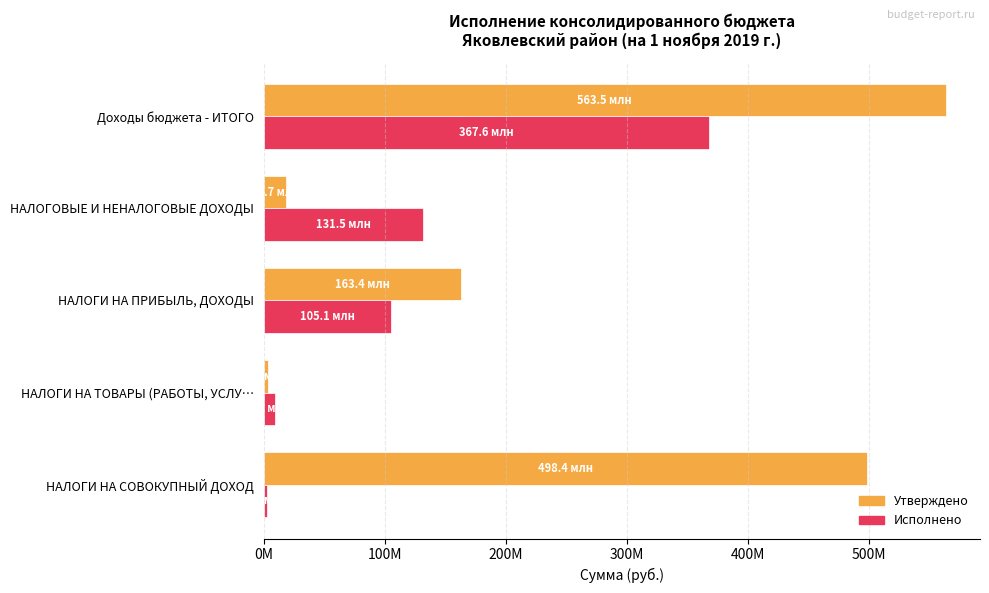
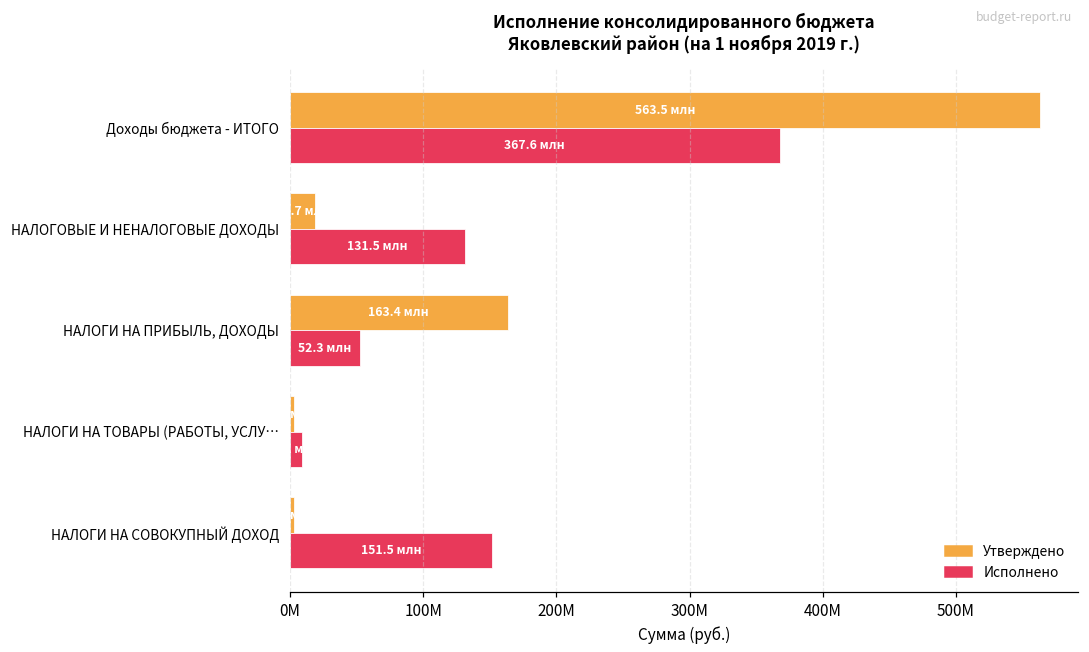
Исполнено, НАЛОГИ НА ПРИБЫЛЬ, ДОХОДЫ: 105.1 -> 52.3
Утверждено, НАЛОГИ НА СОВОКУПНЫЙ ДОХОД: 498000000 -> 3000000
Исполнено, НАЛОГИ НА СОВОКУПНЫЙ ДОХОД: 3000000 -> 152000000
